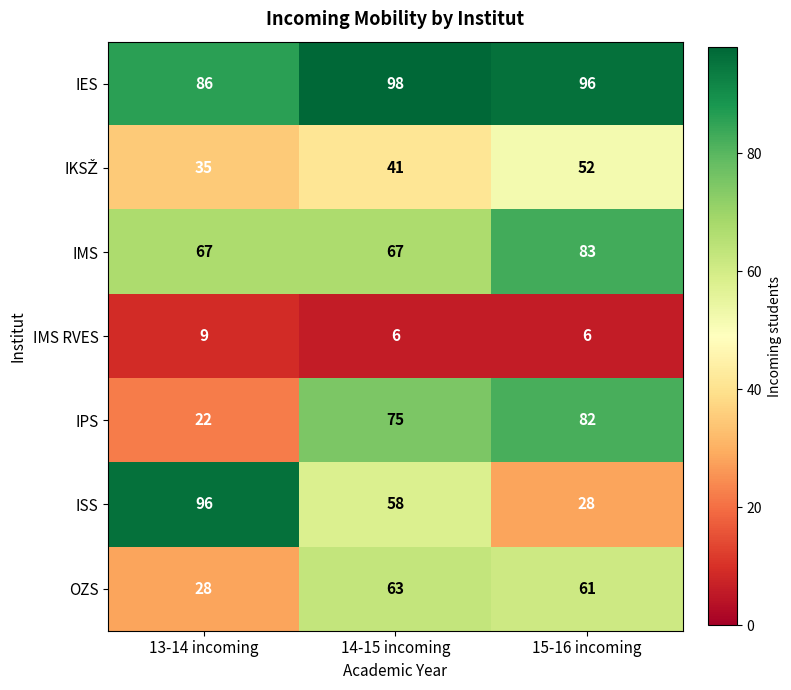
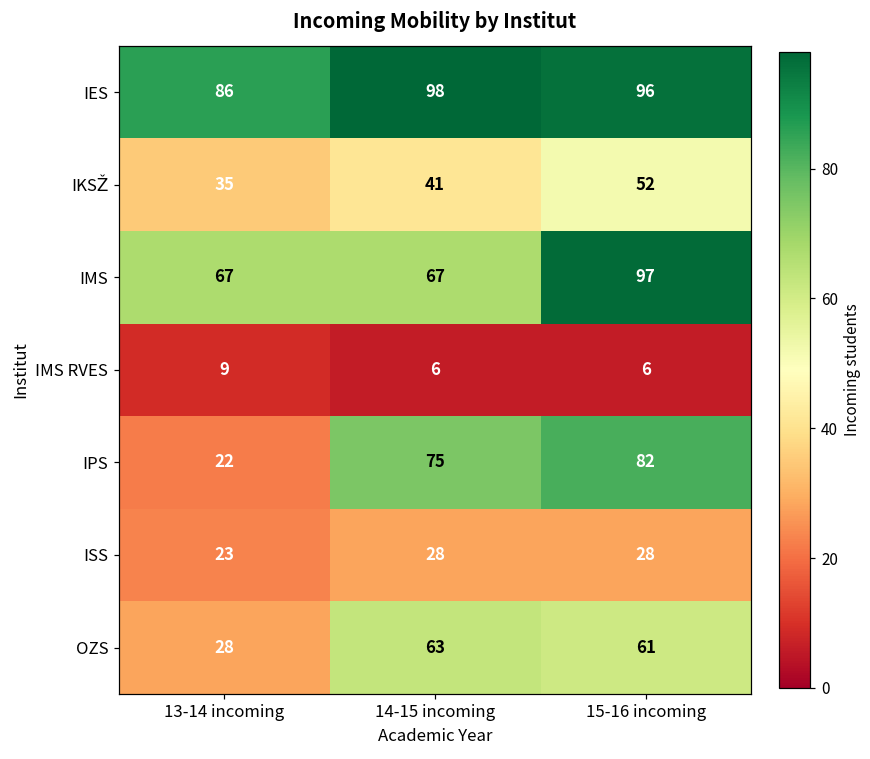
IMS, 15-16 incoming: 83 -> 97
ISS, 13-14 incoming: 96 -> 23
ISS, 14-15 incoming: 58 -> 28
